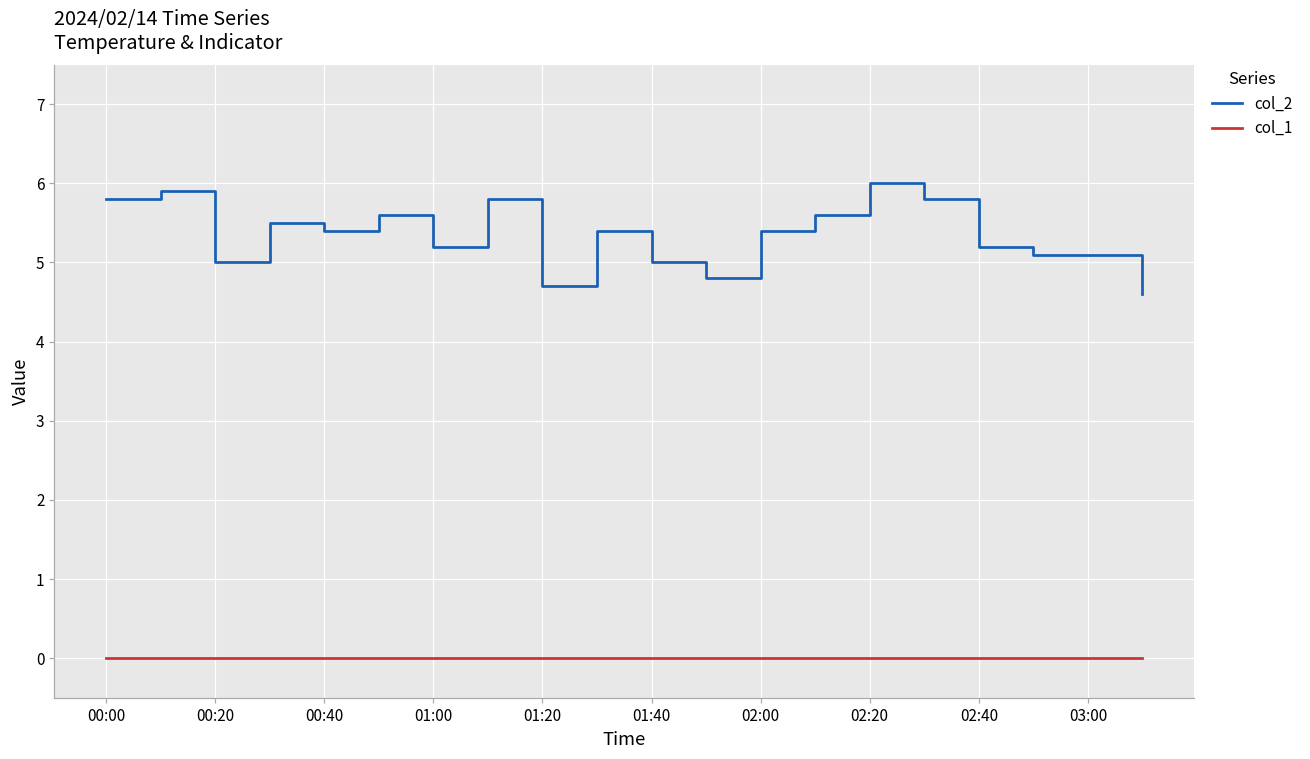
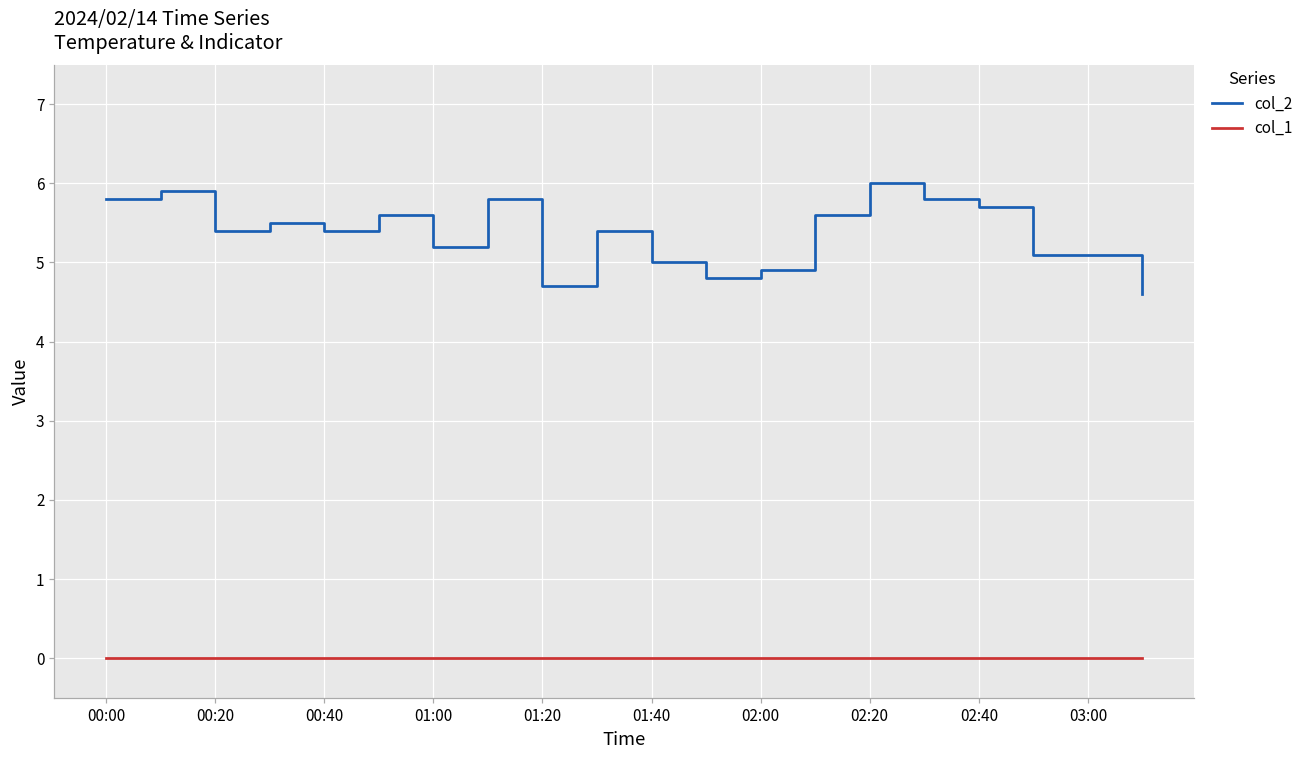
col_2, 00:20: 5.0 -> 5.4
col_2, 02:00: 5.4 -> 4.9
col_2, 02:40: 5.2 -> 5.7
